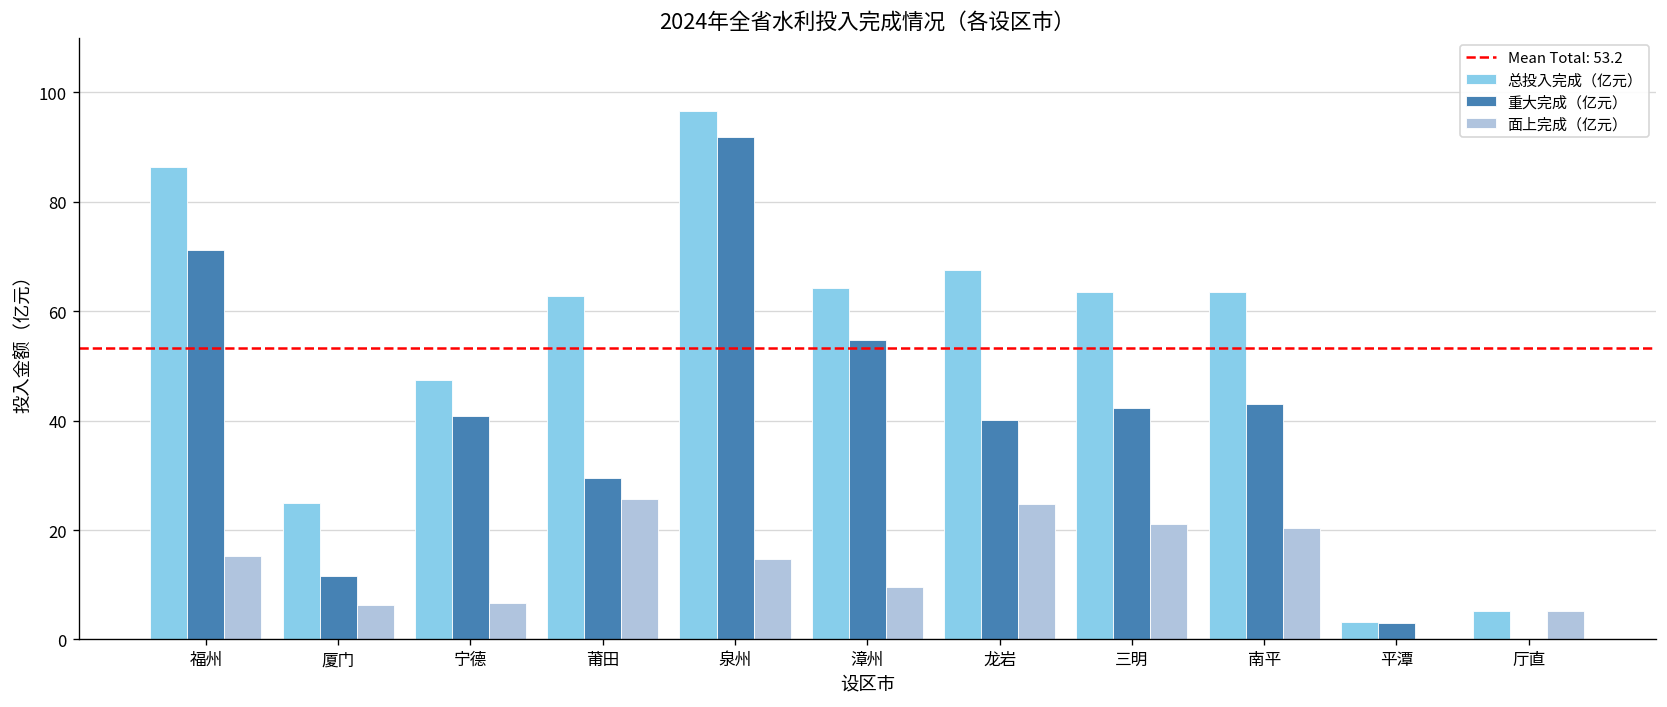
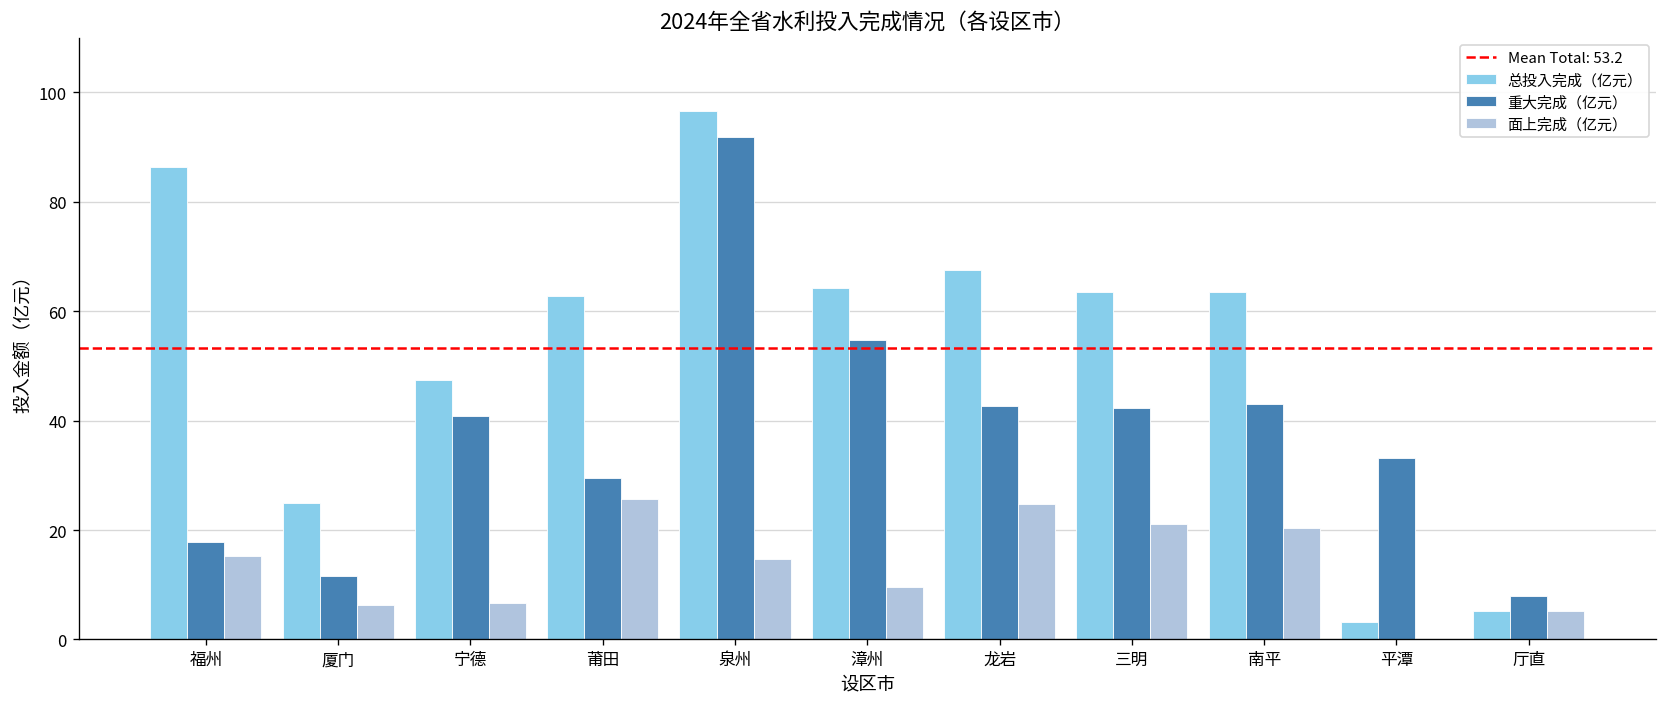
重大完成（亿元）, 福州: 71 -> 18
重大完成（亿元）, 龙岩: 40 -> 43
重大完成（亿元）, 平潭: 3 -> 33
重大完成（亿元）, 厅直: 0 -> 8
